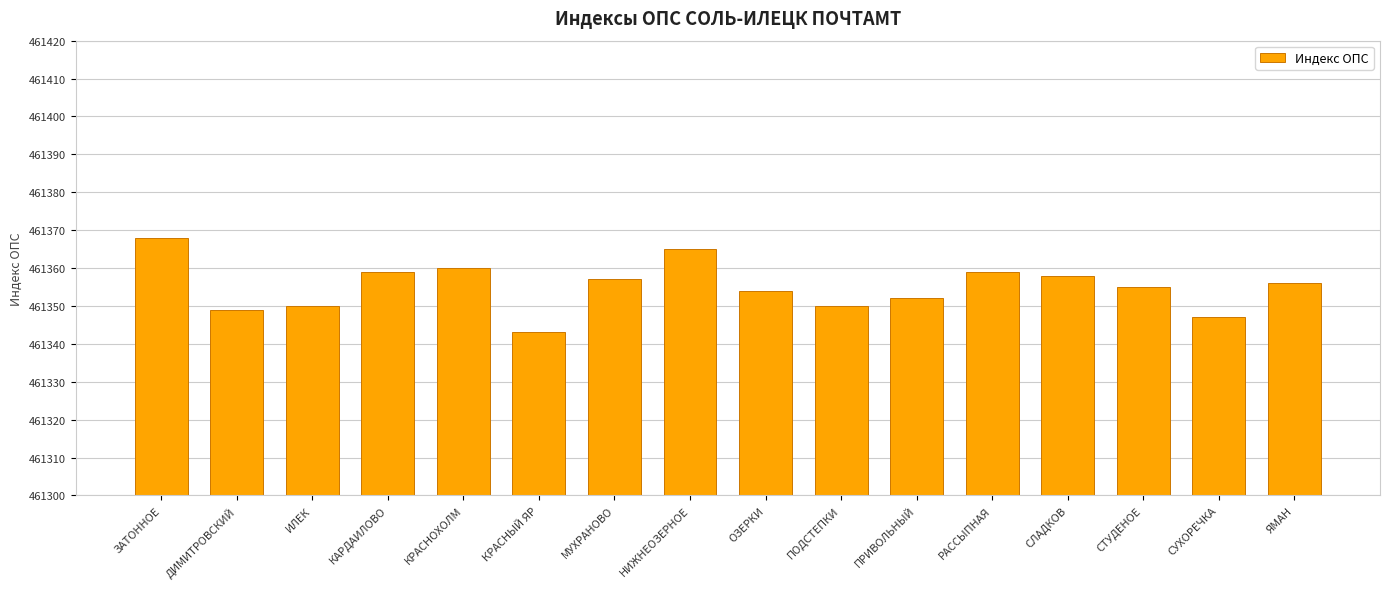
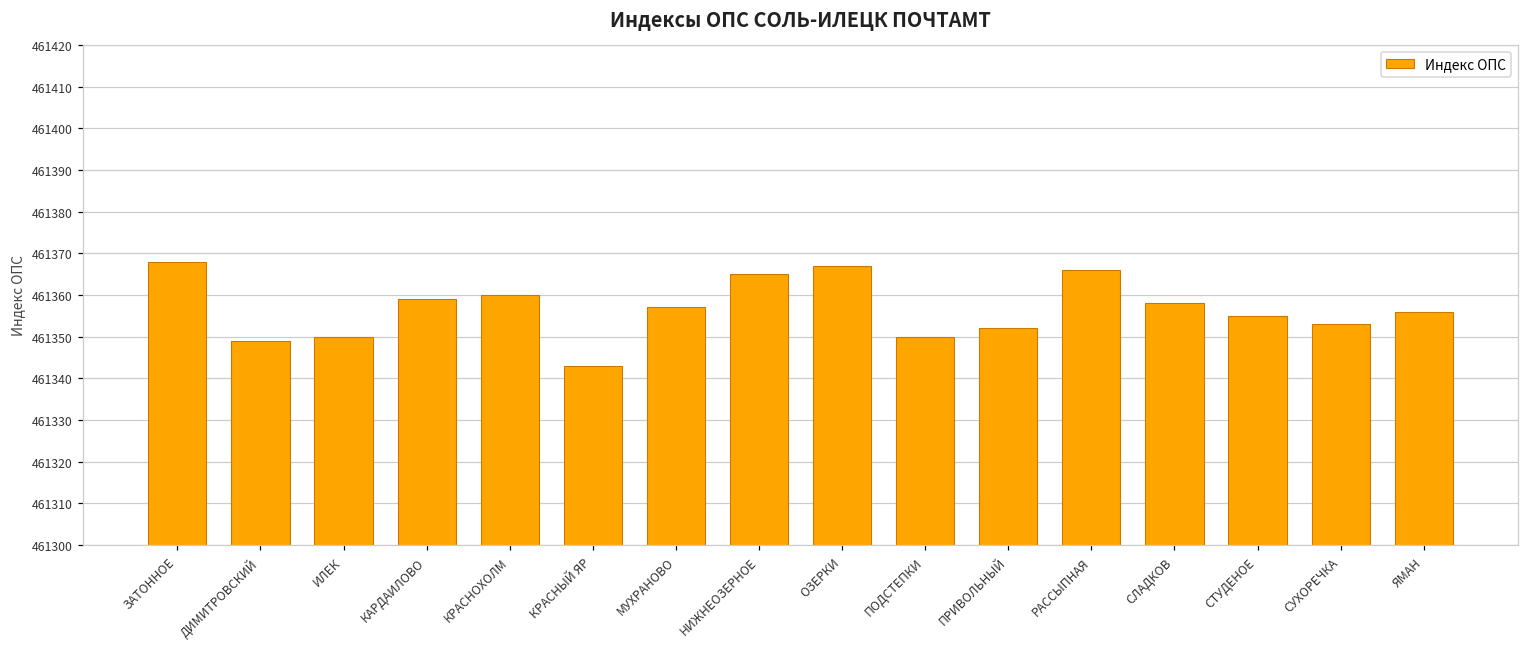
ОЗЕРКИ: 461354 -> 461367
РАССЫПНАЯ: 461359 -> 461366
СУХОРЕЧКА: 461347 -> 461353
